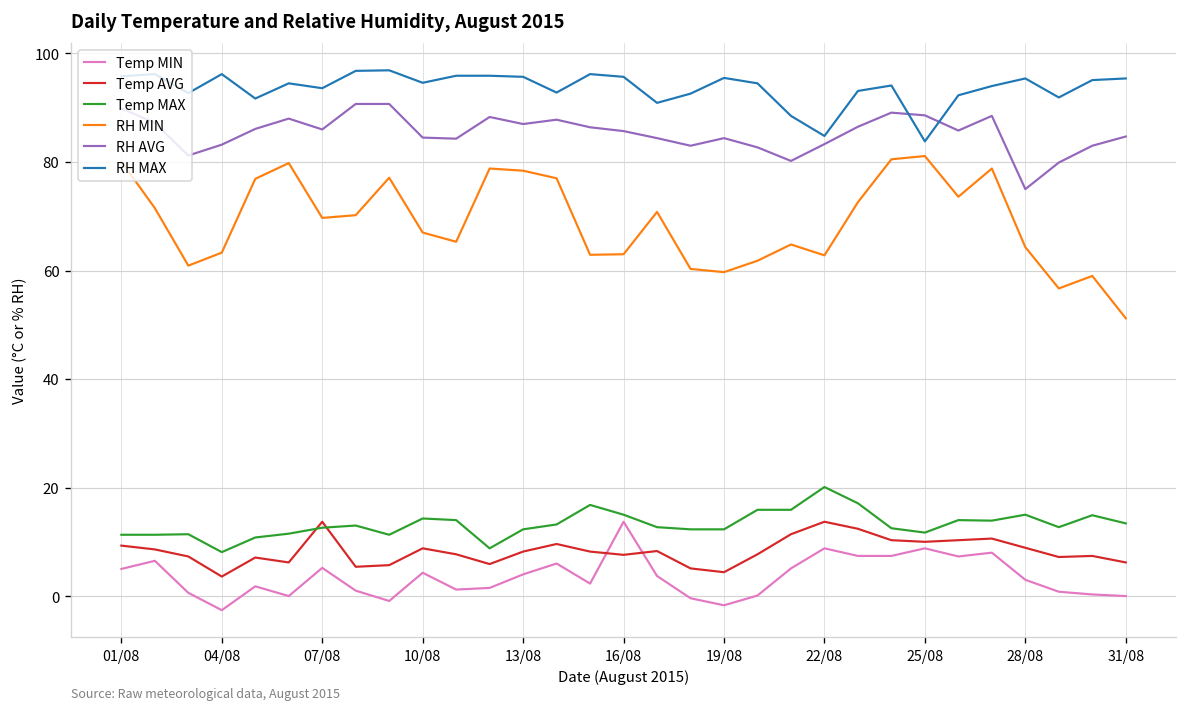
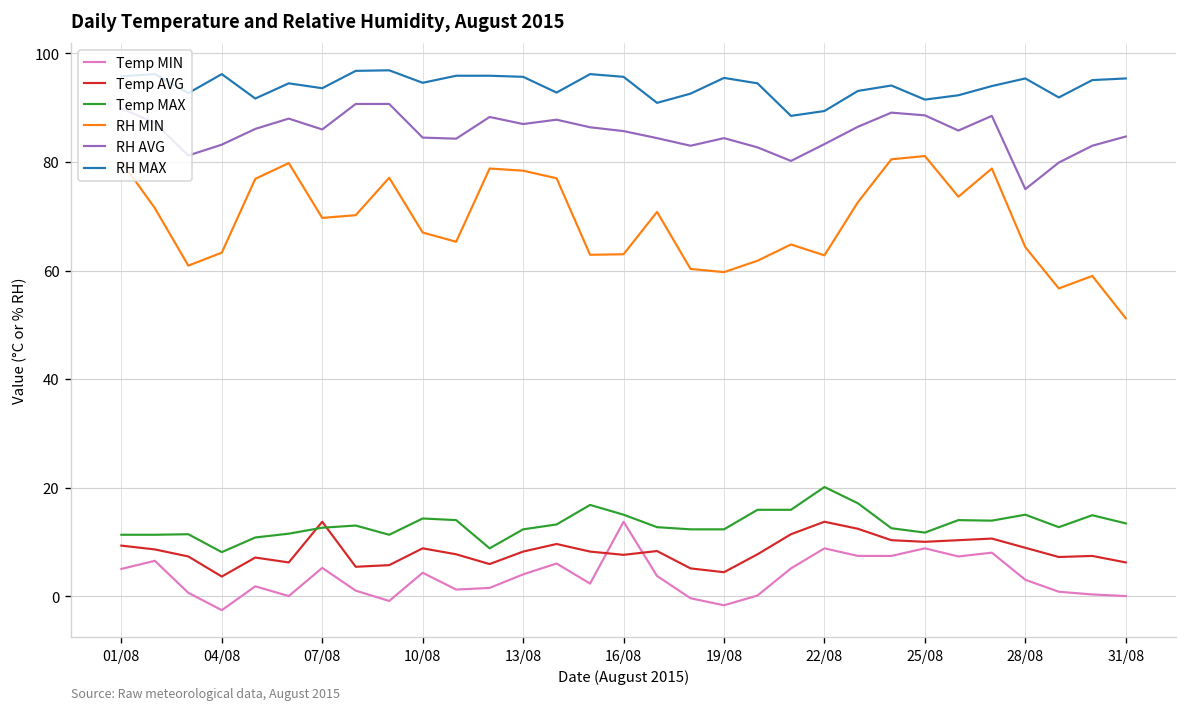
RH MAX, 22/08: 85 -> 89
RH MAX, 25/08: 84 -> 92
